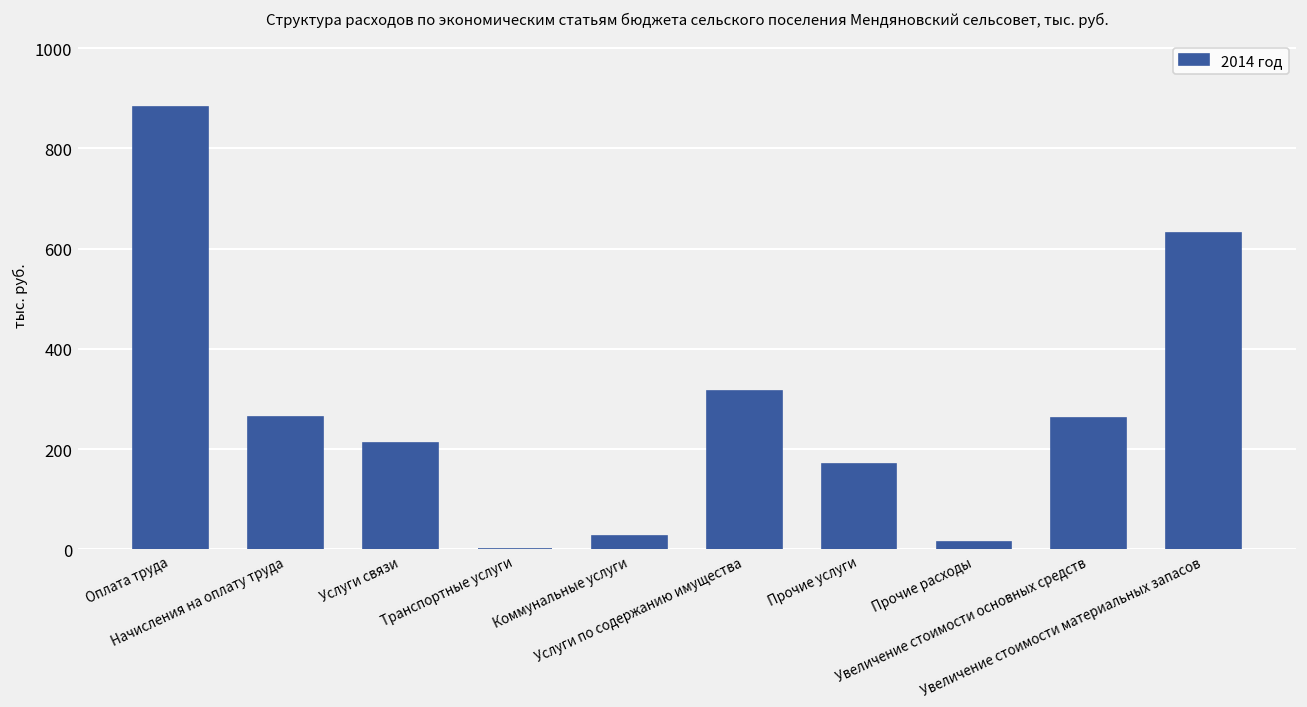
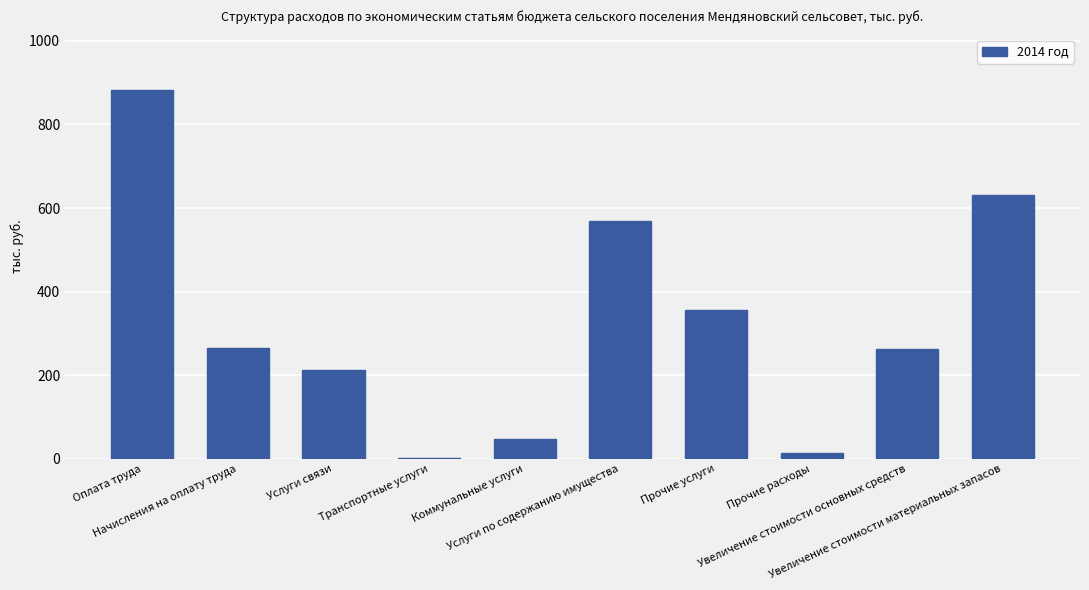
Коммунальные услуги: 30 -> 50
Услуги по содержанию имущества: 320 -> 570
Прочие услуги: 170 -> 360
